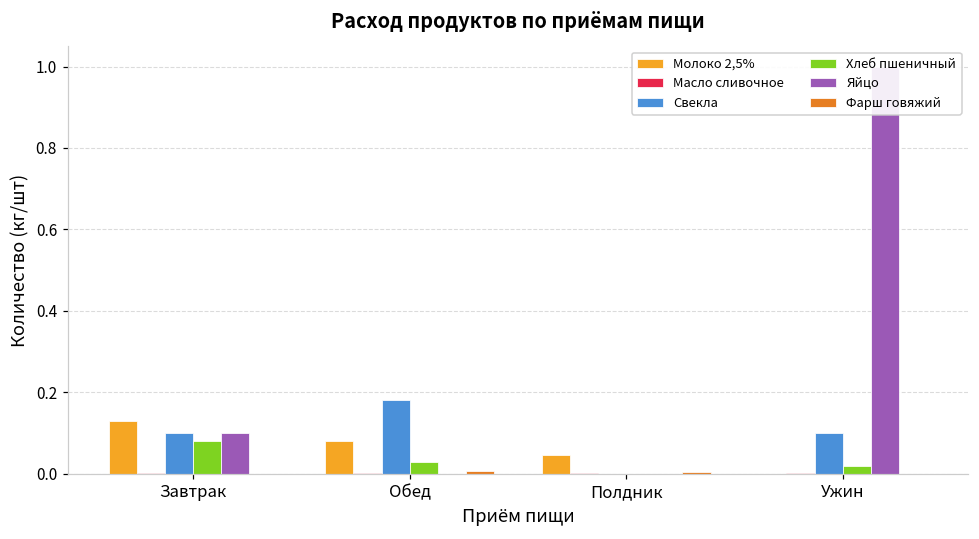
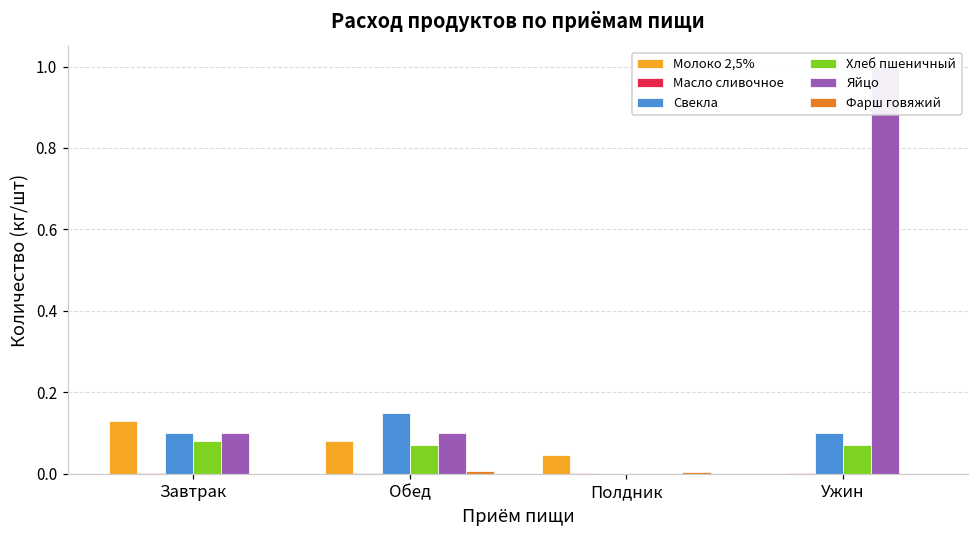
Свекла, Обед: 0.18 -> 0.15
Хлеб пшеничный, Обед: 0.03 -> 0.07
Яйцо, Обед: 0.0 -> 0.1
Хлеб пшеничный, Ужин: 0.02 -> 0.07
